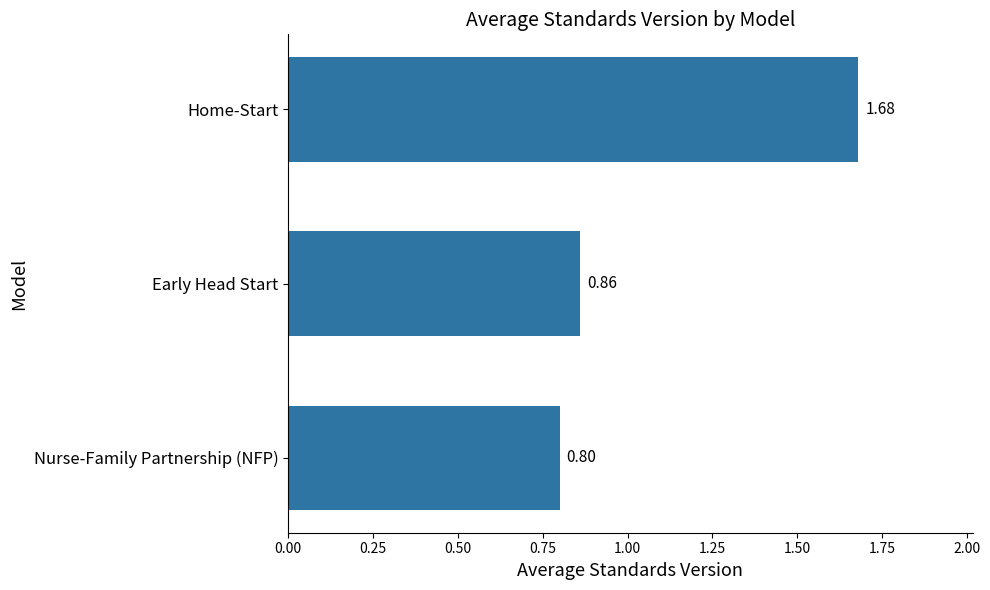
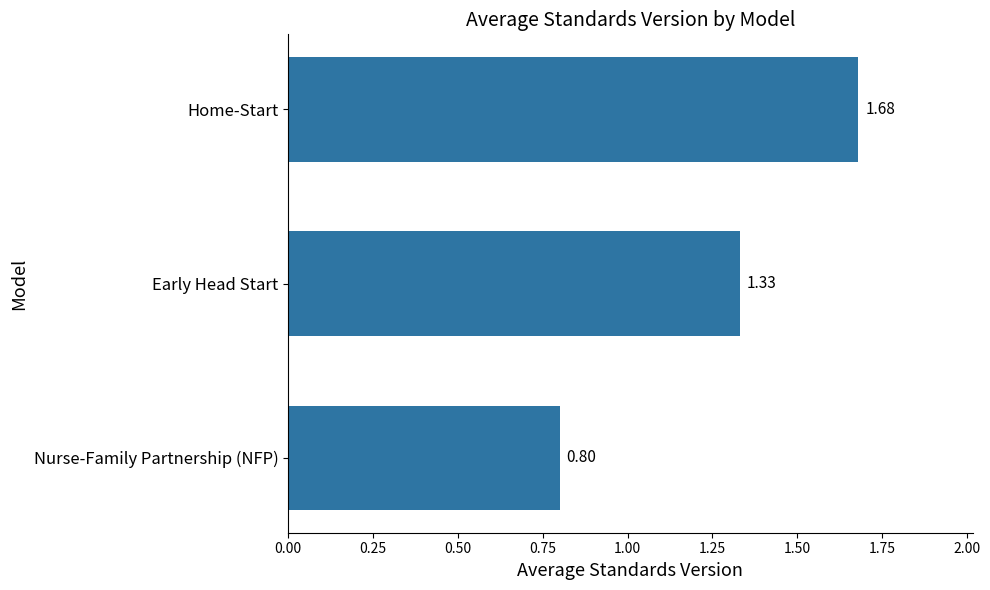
Early Head Start: 0.86 -> 1.33
